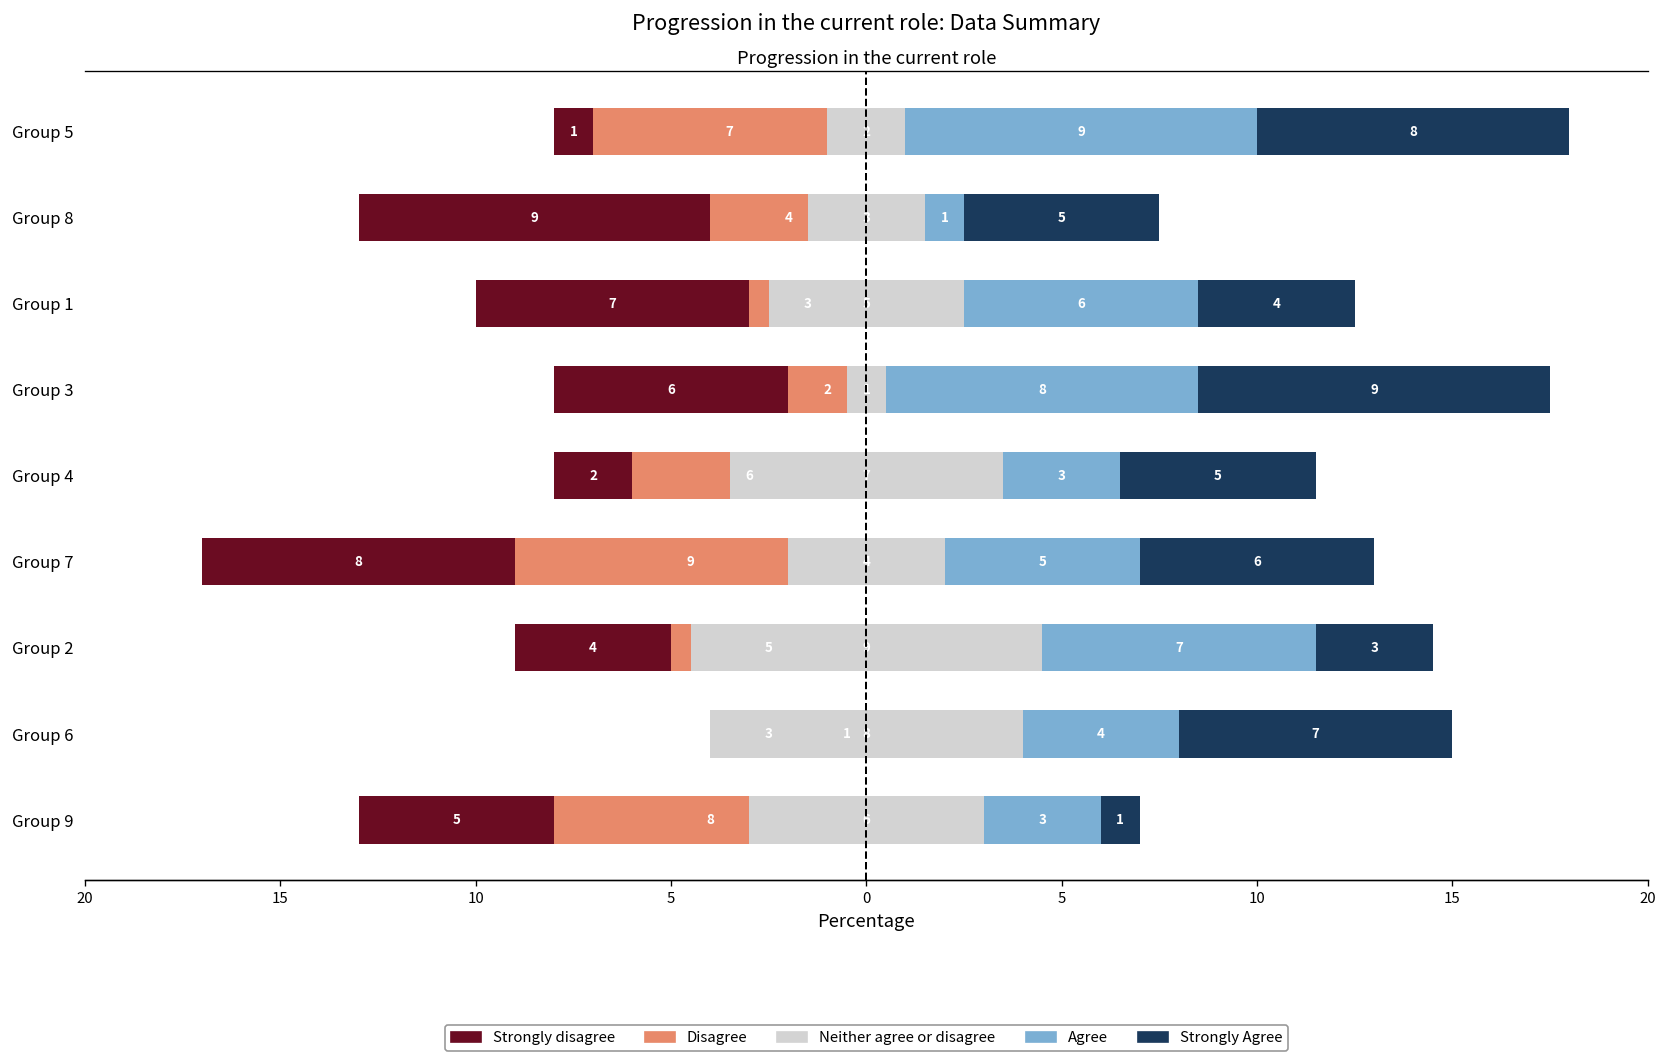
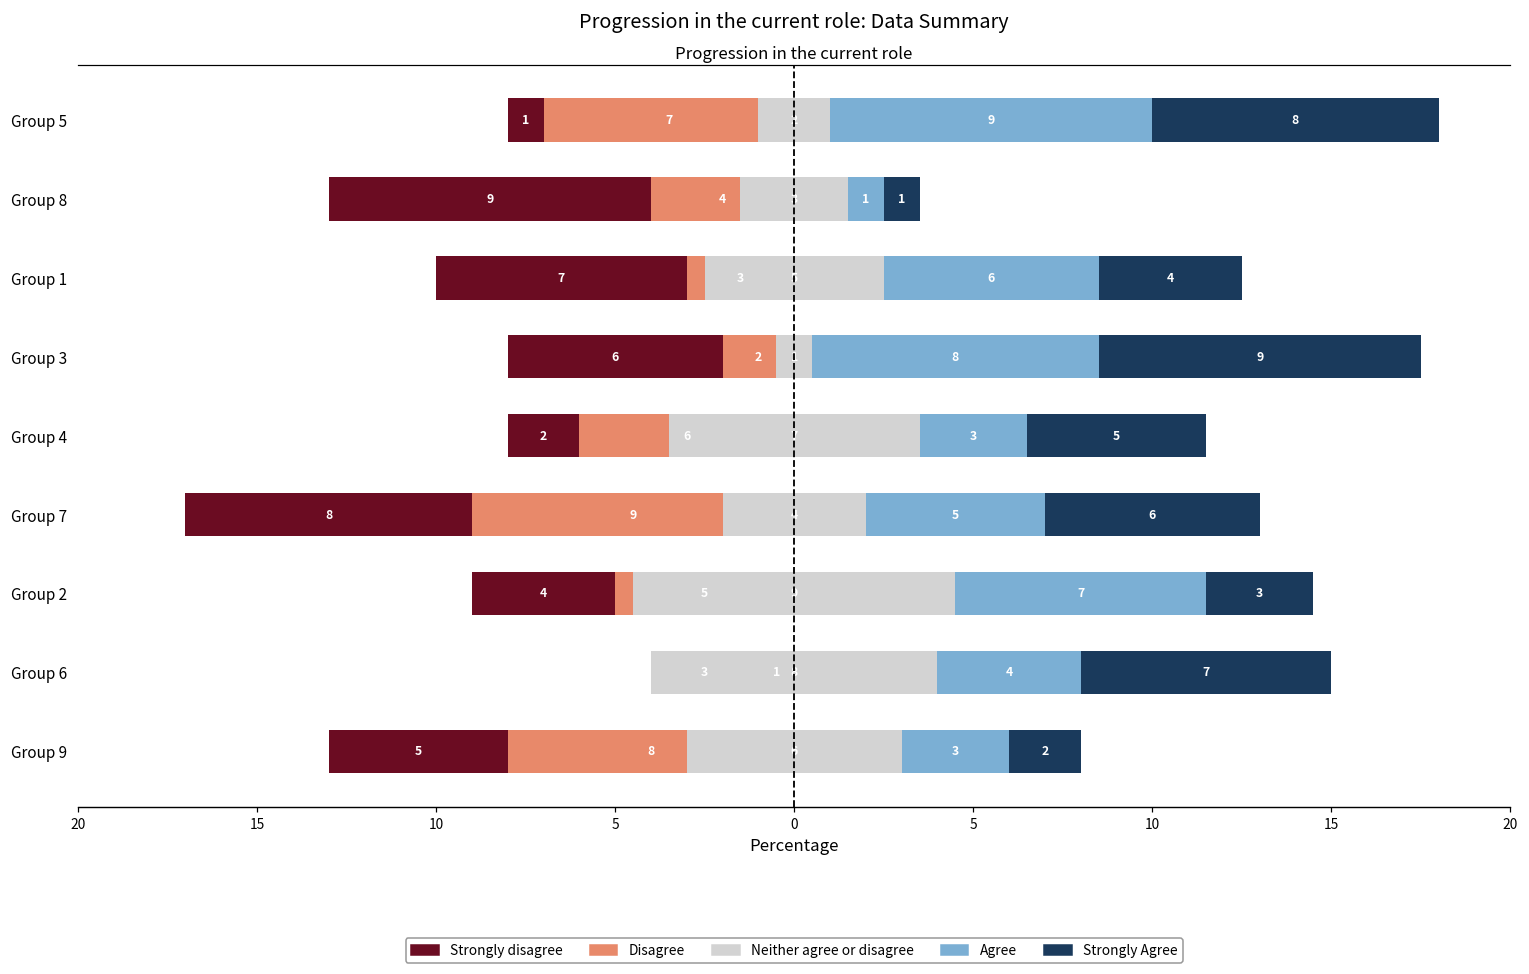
Strongly Agree, Group 8: 5 -> 1
Strongly Agree, Group 9: 1 -> 2
